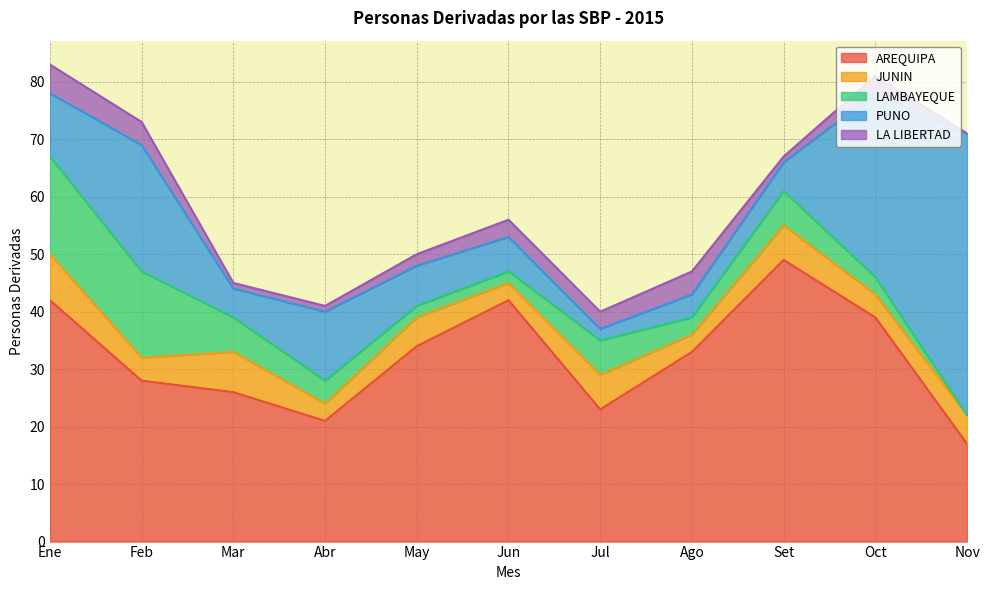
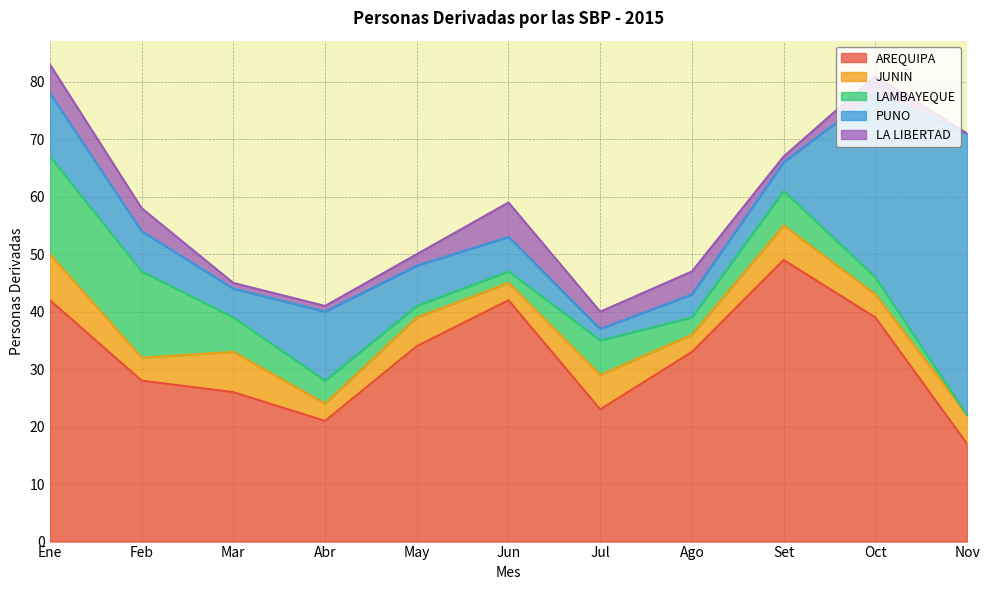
PUNO, Feb: 22 -> 7
LA LIBERTAD, Jun: 3 -> 6
